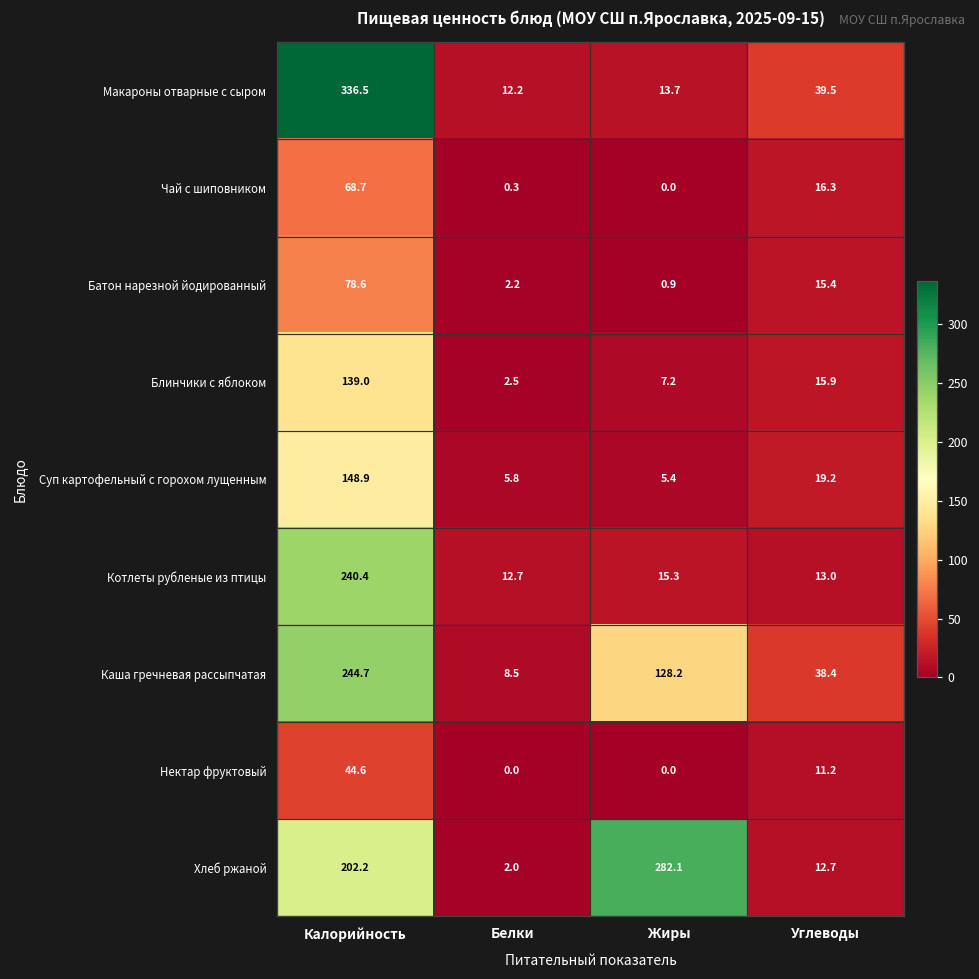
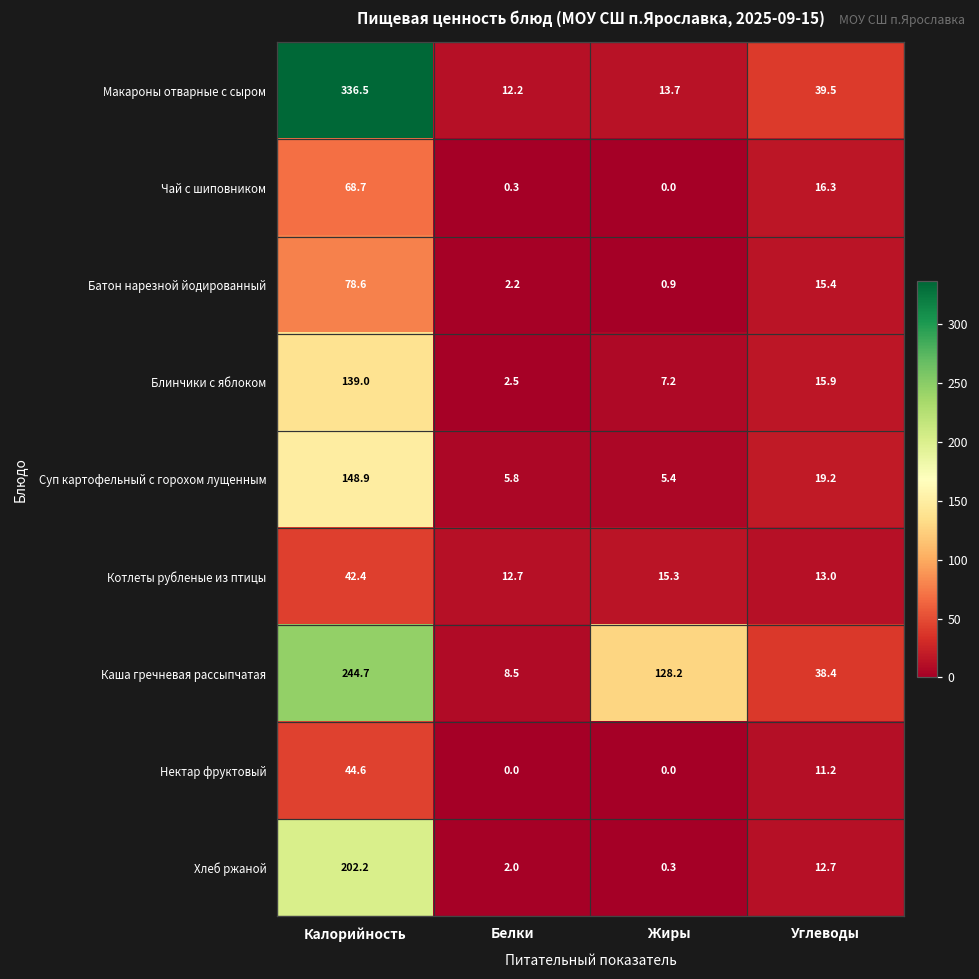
Котлеты рубленые из птицы, Калорийность: 240.4 -> 42.4
Хлеб ржаной, Жиры: 282.1 -> 0.3
